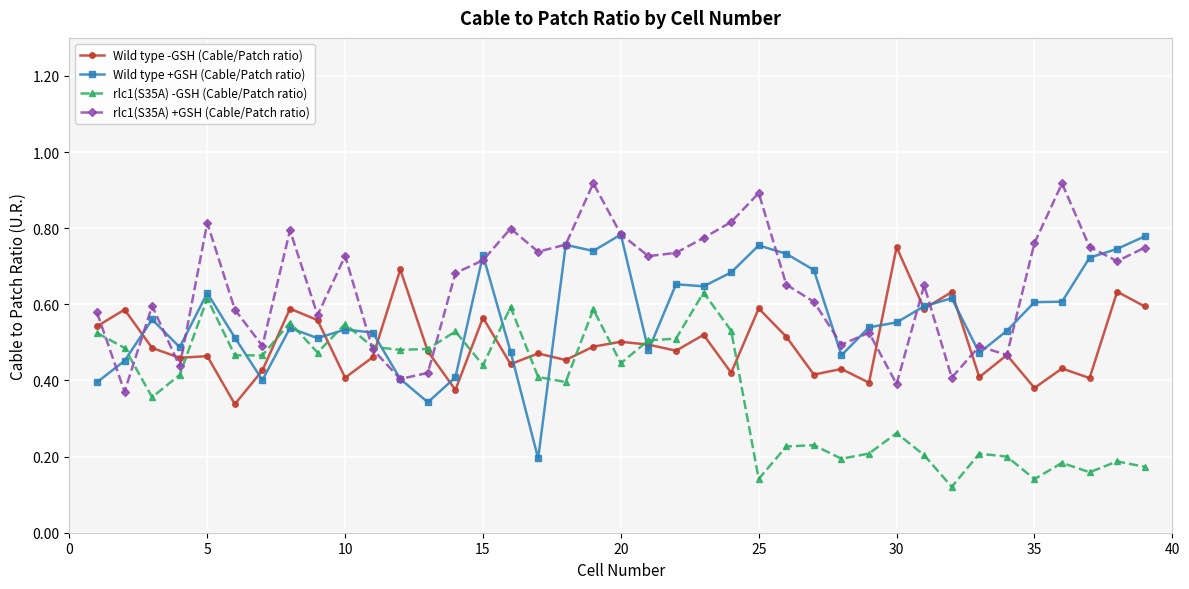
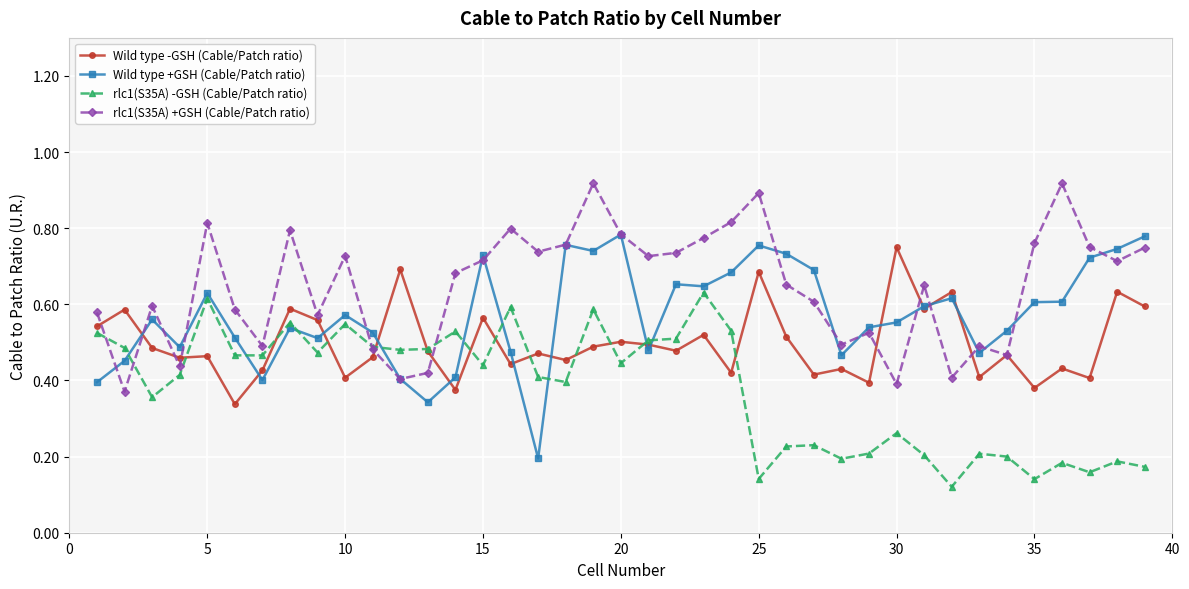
Wild type +GSH (Cable/Patch ratio), 10: 0.53 -> 0.57
Wild type -GSH (Cable/Patch ratio), 25: 0.59 -> 0.69
